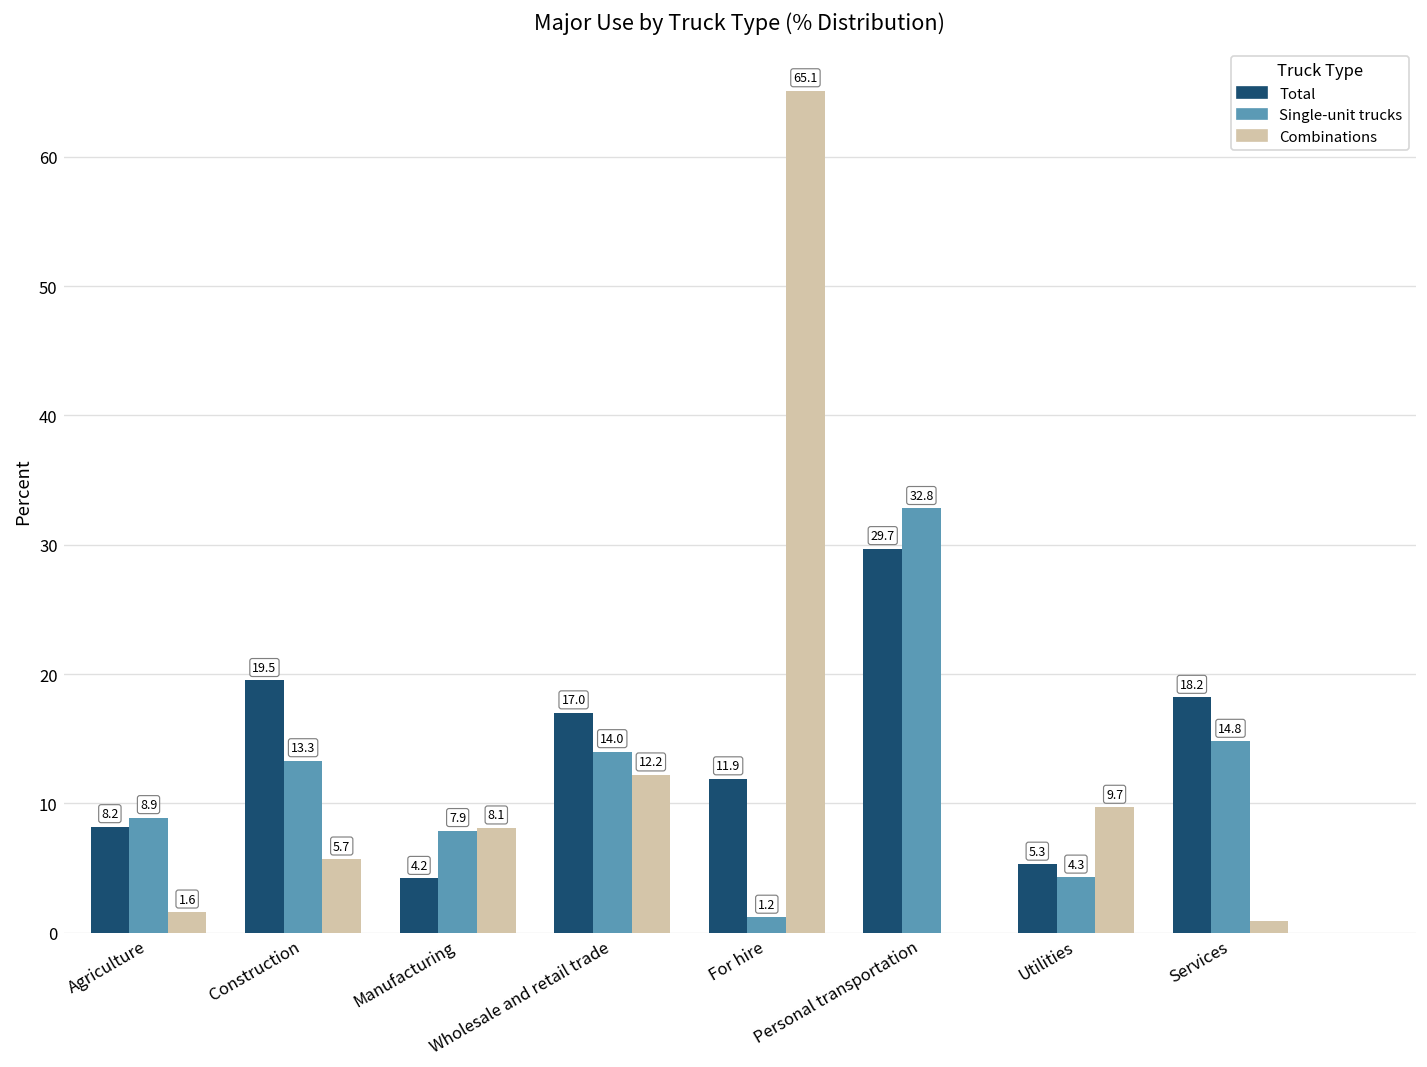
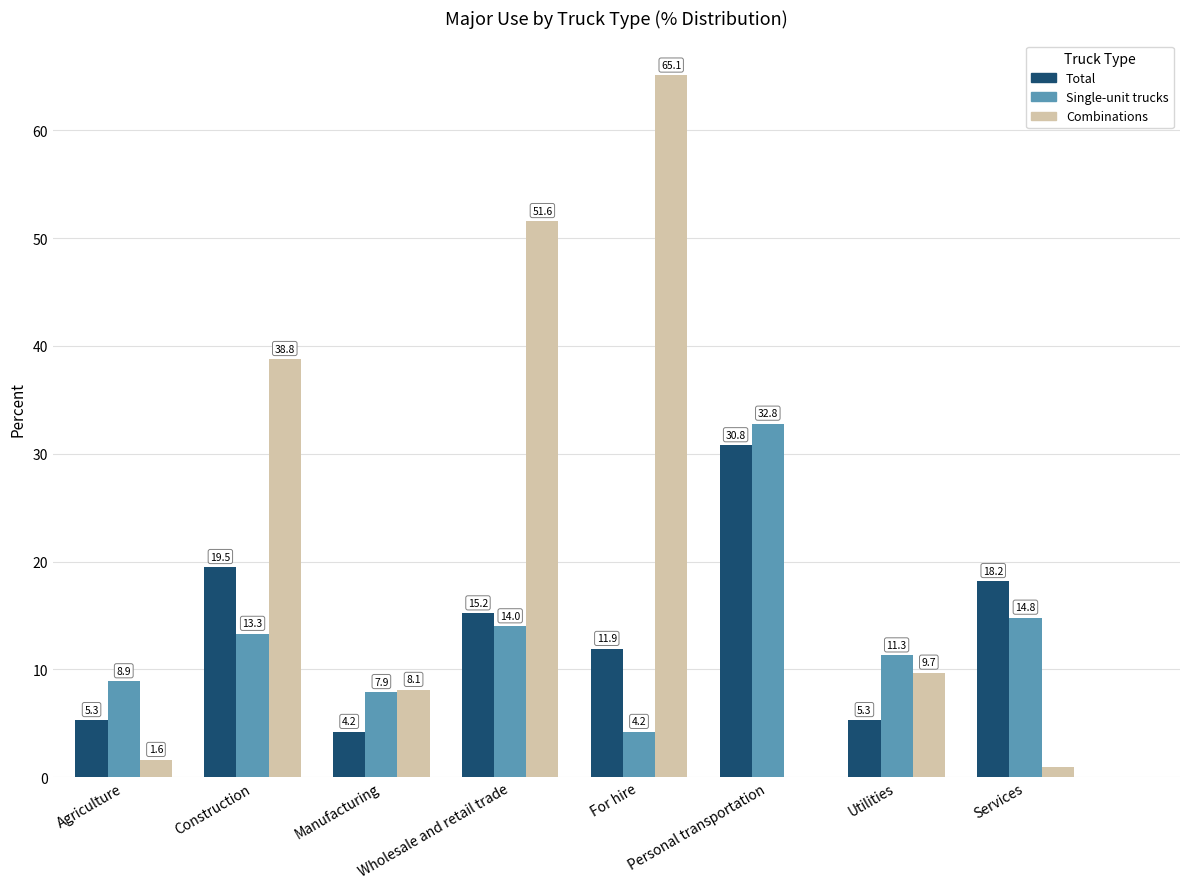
Total, Agriculture: 8.2 -> 5.3
Combinations, Construction: 5.7 -> 38.8
Total, Wholesale and retail trade: 17.0 -> 15.2
Combinations, Wholesale and retail trade: 12.2 -> 51.6
Single-unit trucks, For hire: 1.2 -> 4.2
Total, Personal transportation: 29.7 -> 30.8
Single-unit trucks, Utilities: 4.3 -> 11.3
